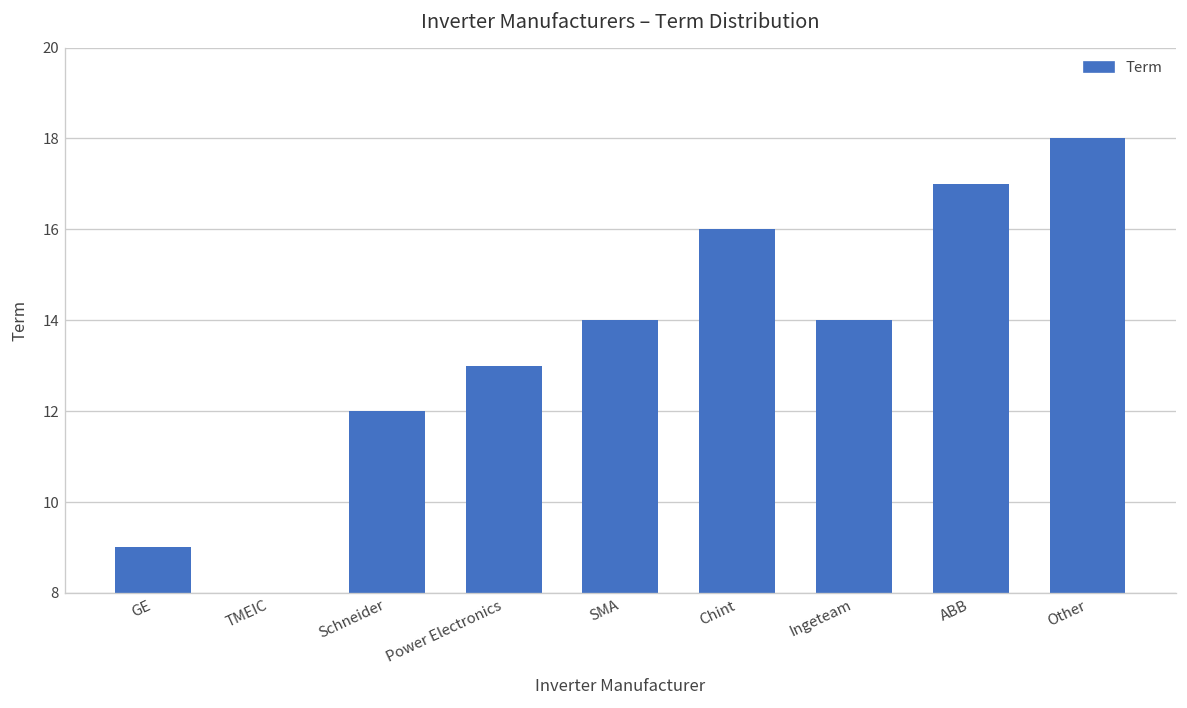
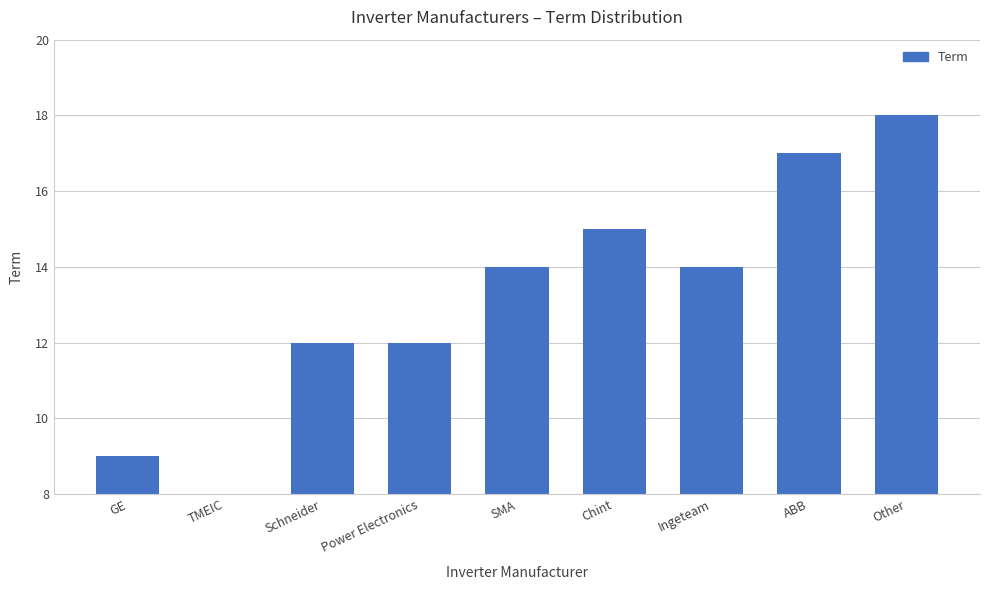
Power Electronics: 13 -> 12
Chint: 16 -> 15
